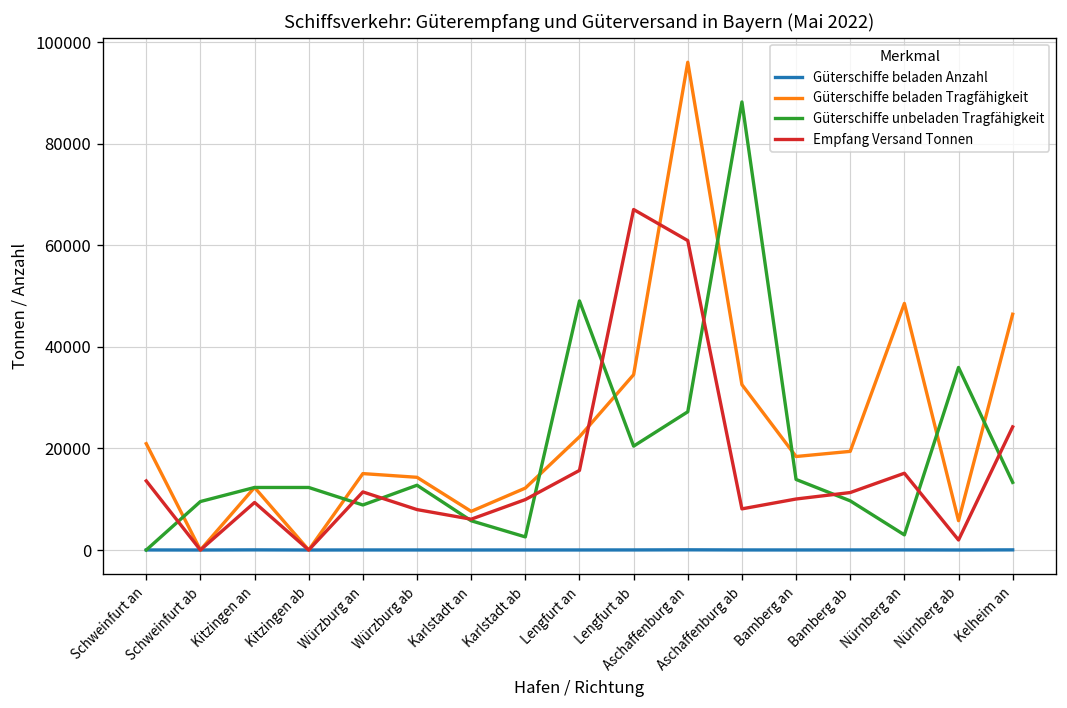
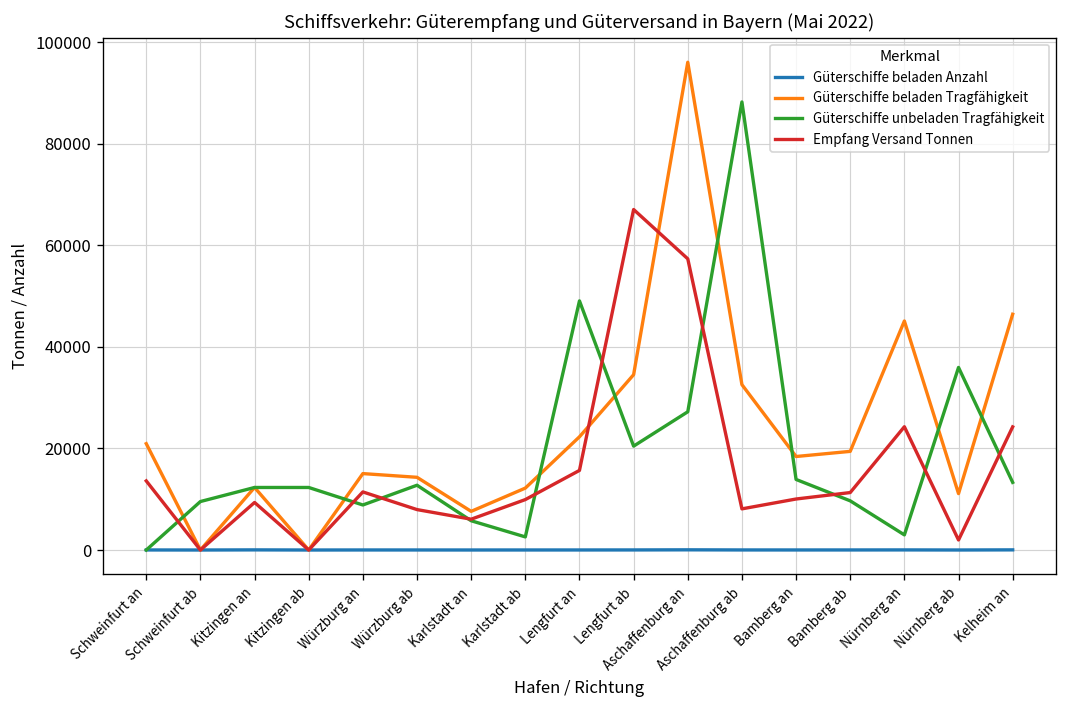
Empfang Versand Tonnen, Aschaffenburg an: 61000 -> 57000
Güterschiffe beladen Tragfähigkeit, Nürnberg an: 49000 -> 45000
Empfang Versand Tonnen, Nürnberg an: 15000 -> 24000
Güterschiffe beladen Tragfähigkeit, Nürnberg ab: 6000 -> 11000
